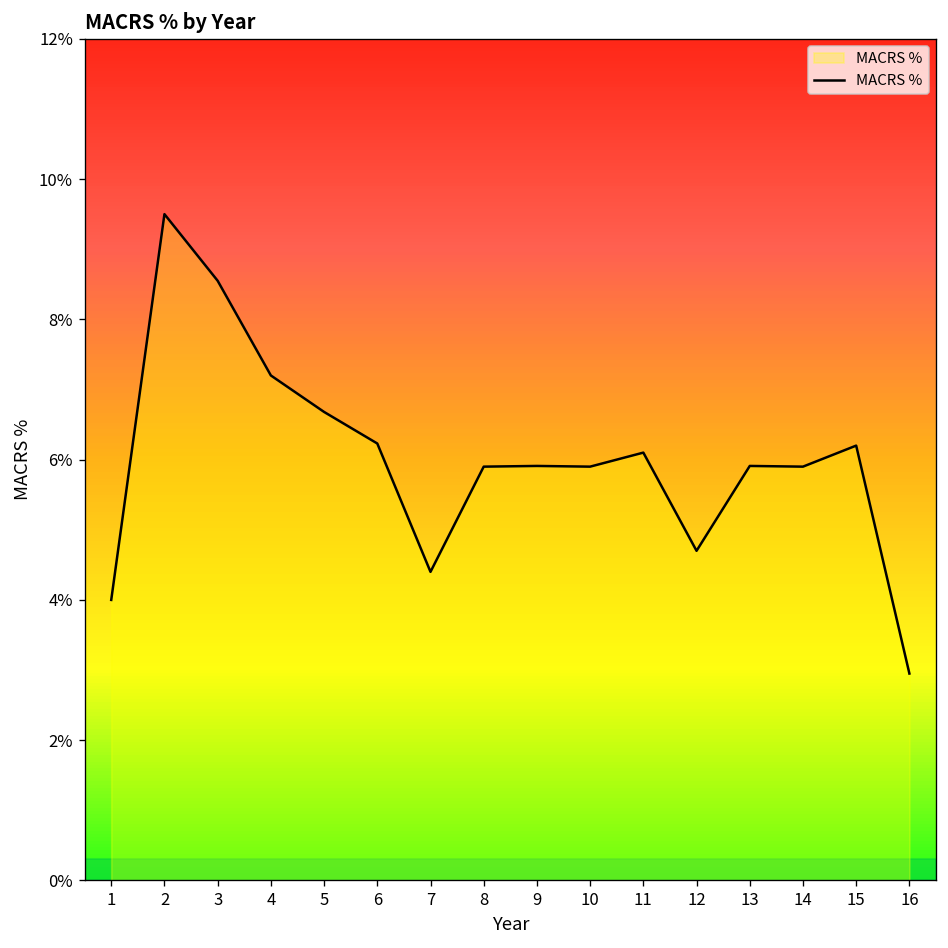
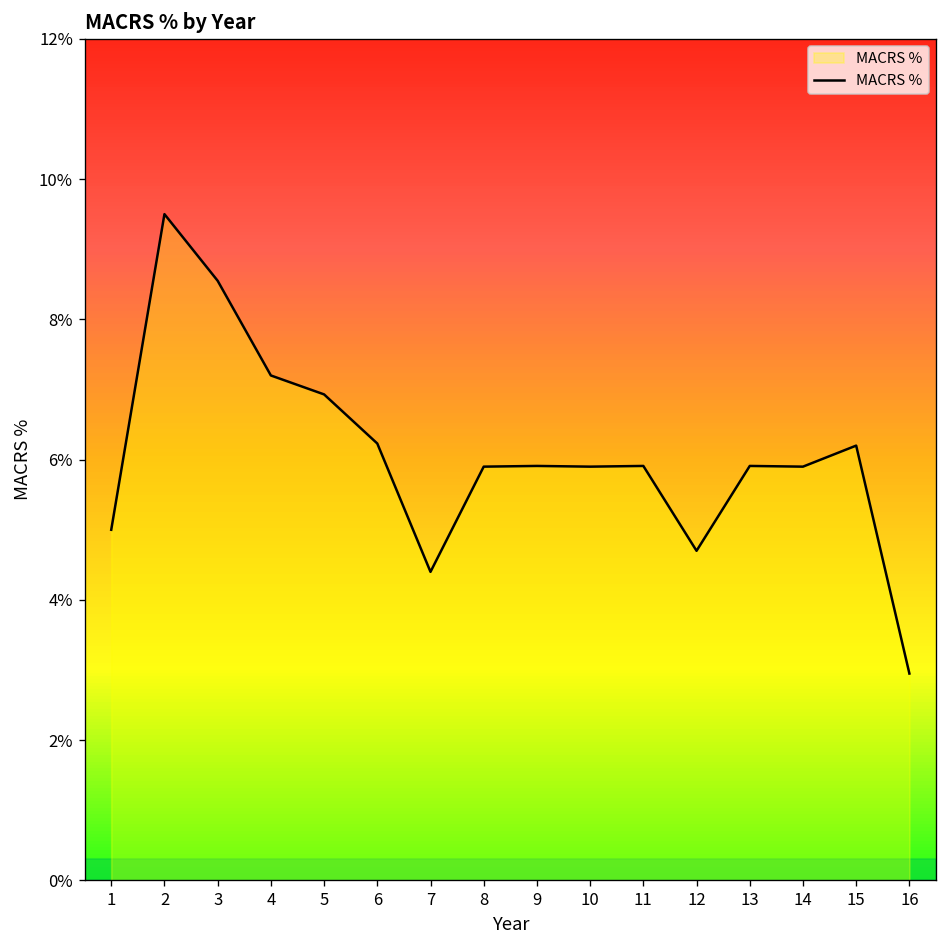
1: 4% -> 5%
5: 6.7% -> 6.9%
11: 6.1% -> 5.9%
